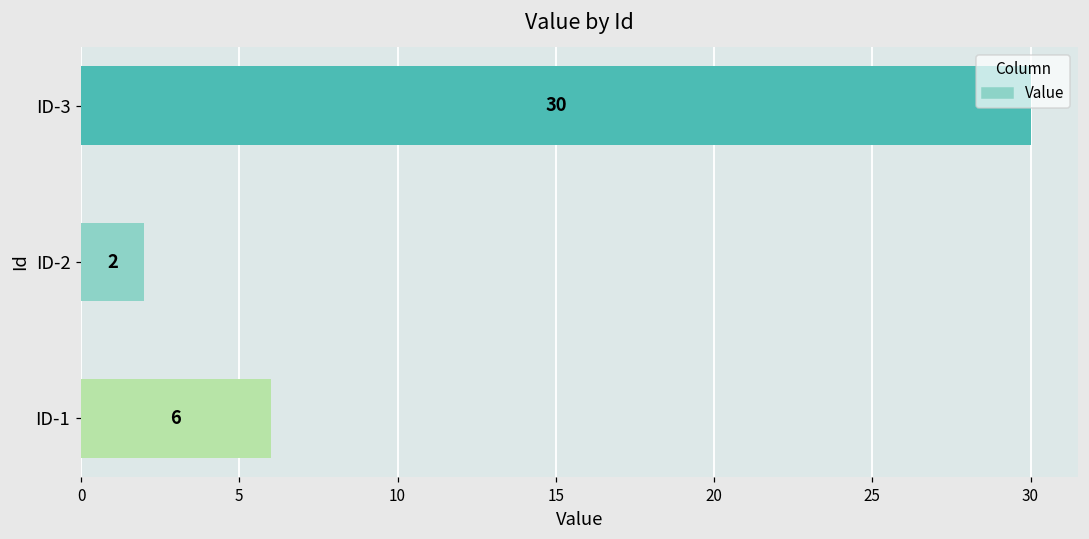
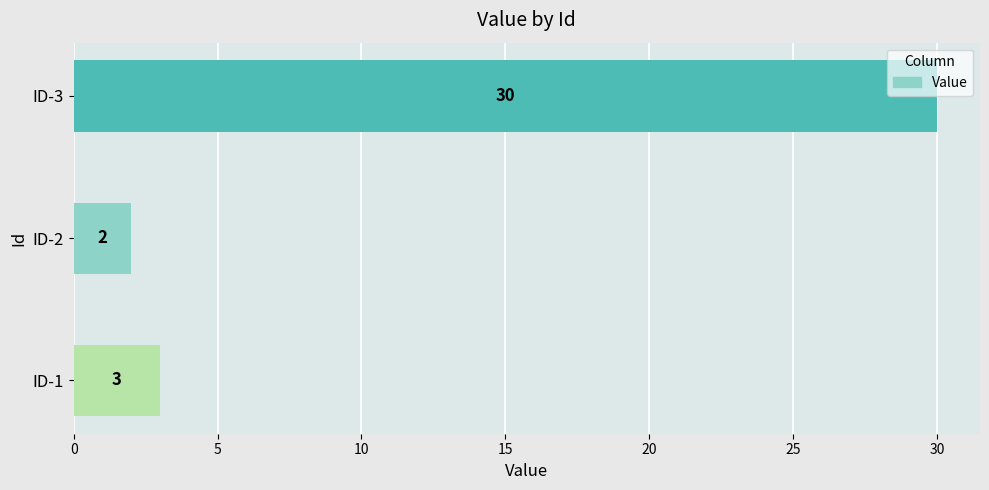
ID-1: 6 -> 3
